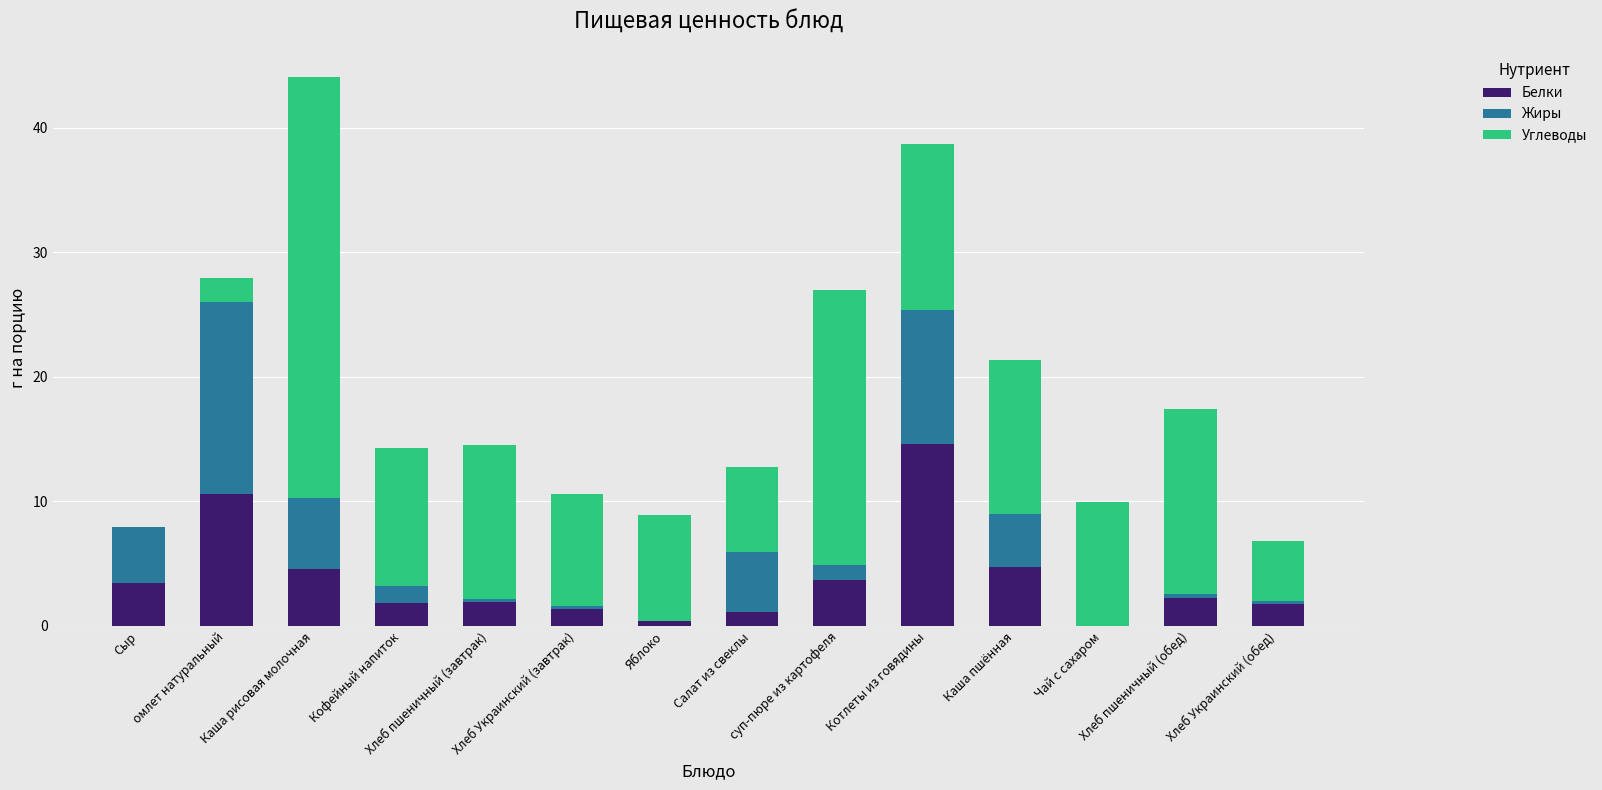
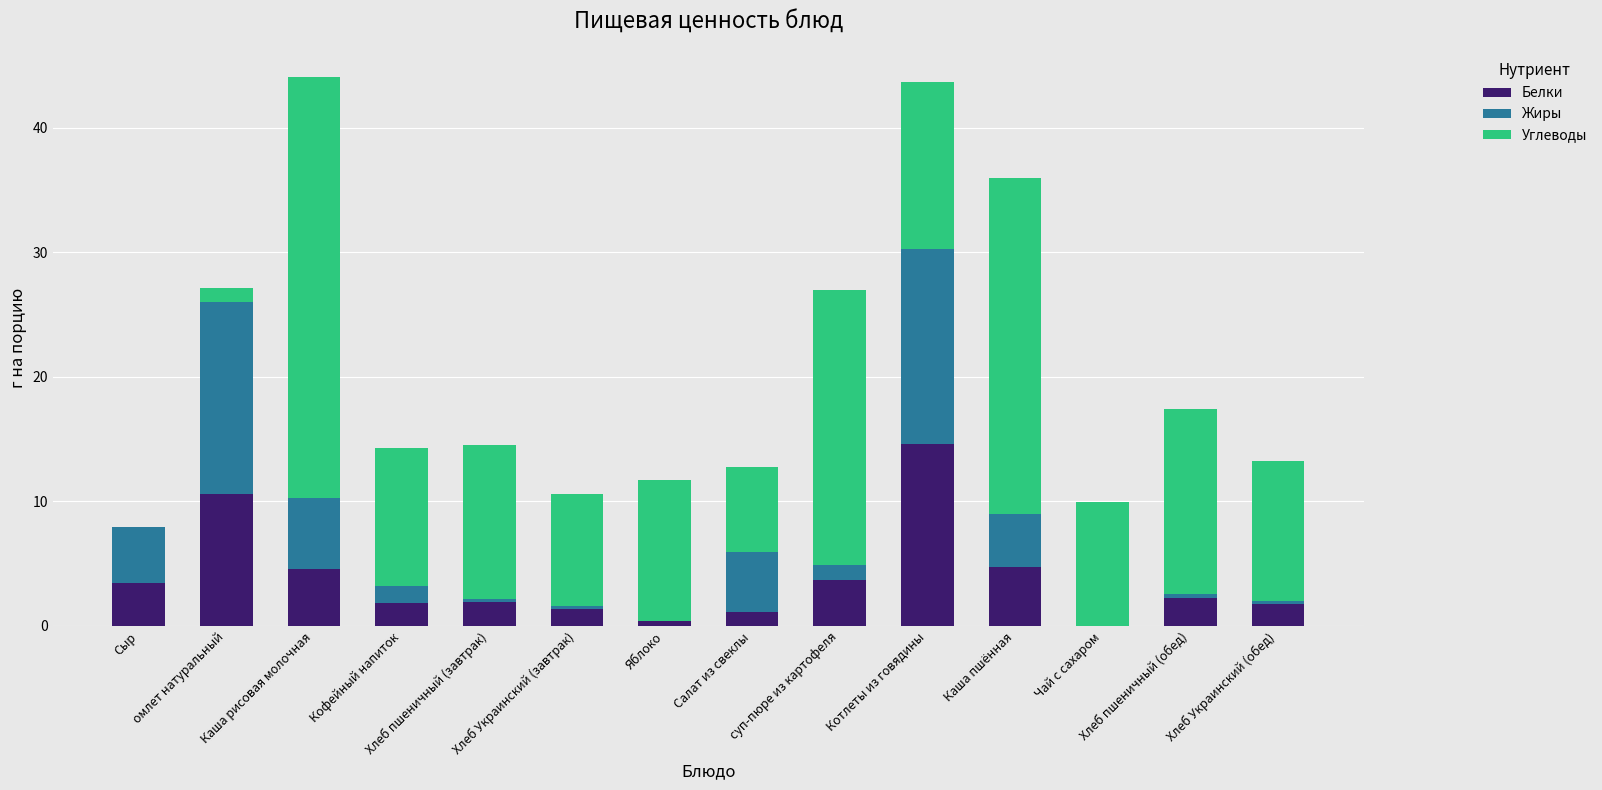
Углеводы, омлет натуральный: 1.9 -> 1.2
Углеводы, Яблоко: 8.5 -> 11.3
Жиры, Котлеты из говядины: 10.7 -> 15.6
Углеводы, Каша пшённая: 12.4 -> 27.0
Углеводы, Хлеб Украинский (обед): 4.8 -> 11.3
